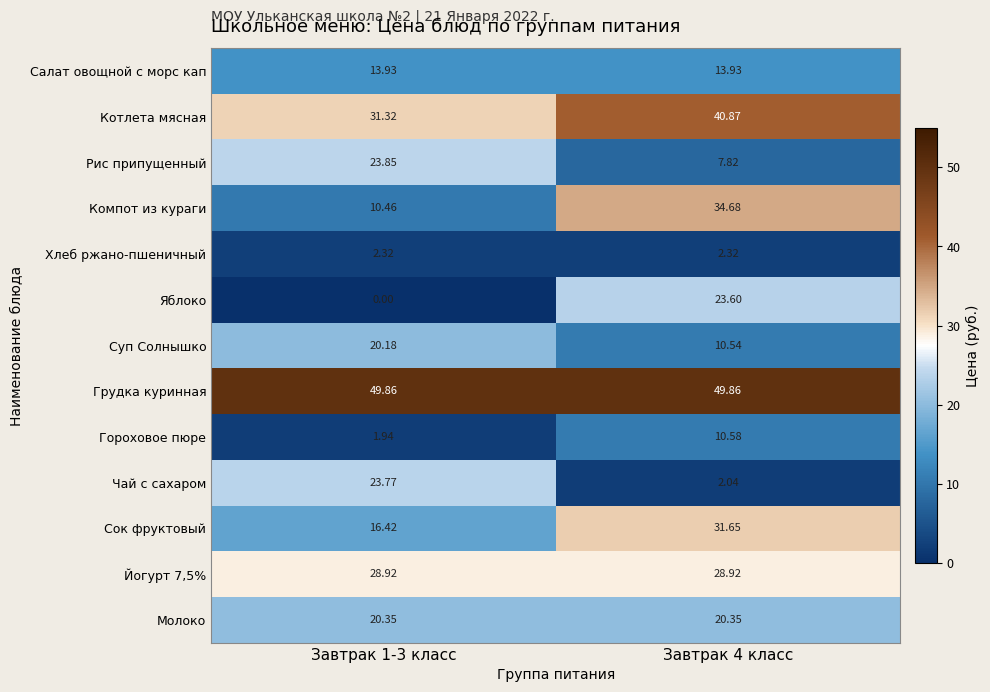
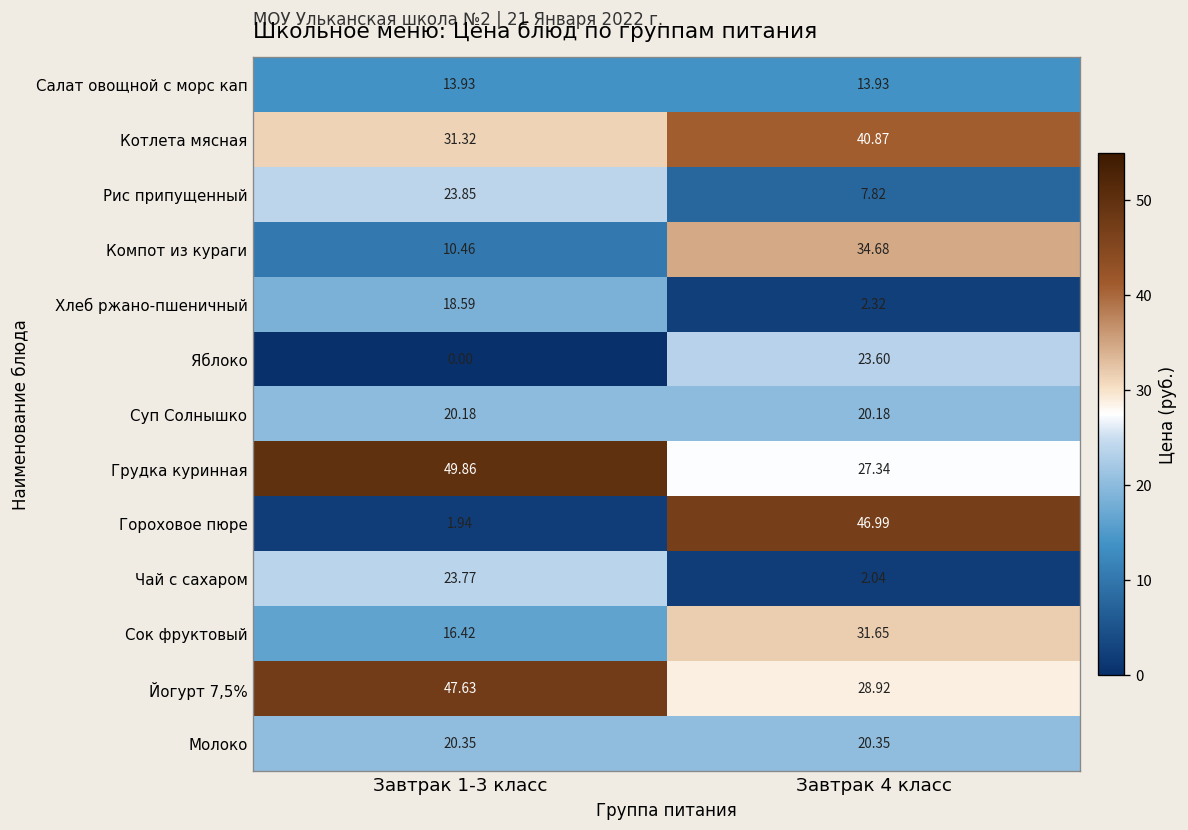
Хлеб ржано-пшеничный, Завтрак 1-3 класс: 2.32 -> 18.59
Суп Солнышко, Завтрак 4 класс: 10.54 -> 20.18
Грудка куринная, Завтрак 4 класс: 49.86 -> 27.34
Гороховое пюре, Завтрак 4 класс: 10.58 -> 46.99
Йогурт 7,5%, Завтрак 1-3 класс: 28.92 -> 47.63
